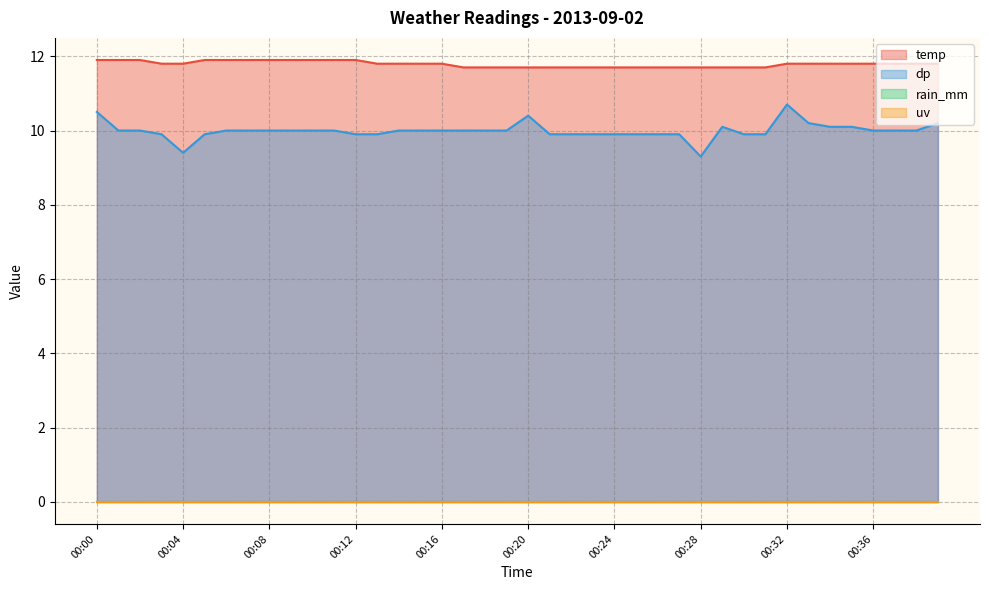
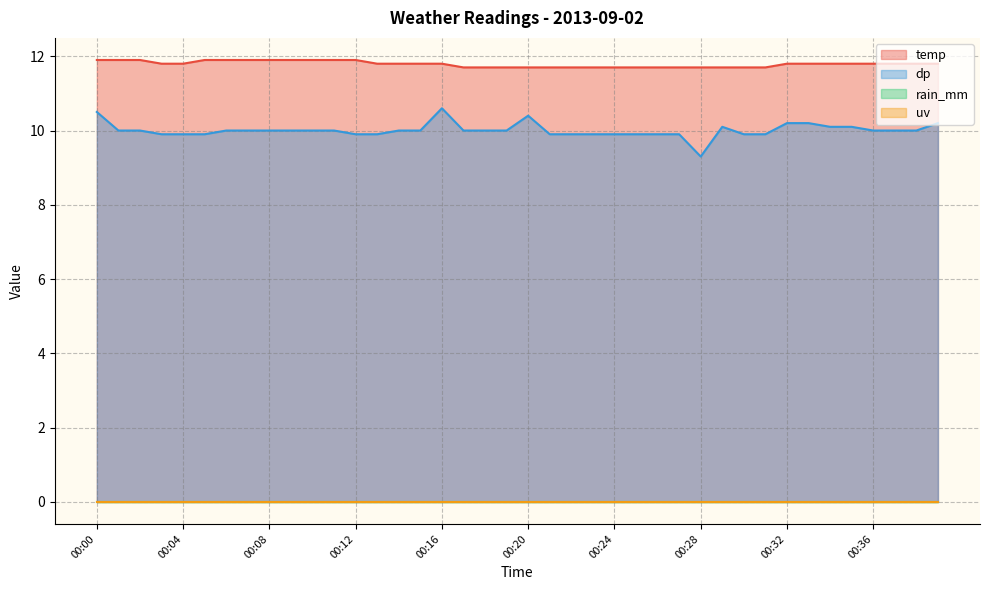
dp, 00:04: 9.4 -> 9.9
dp, 00:16: 10.0 -> 10.6
dp, 00:32: 10.7 -> 10.2
